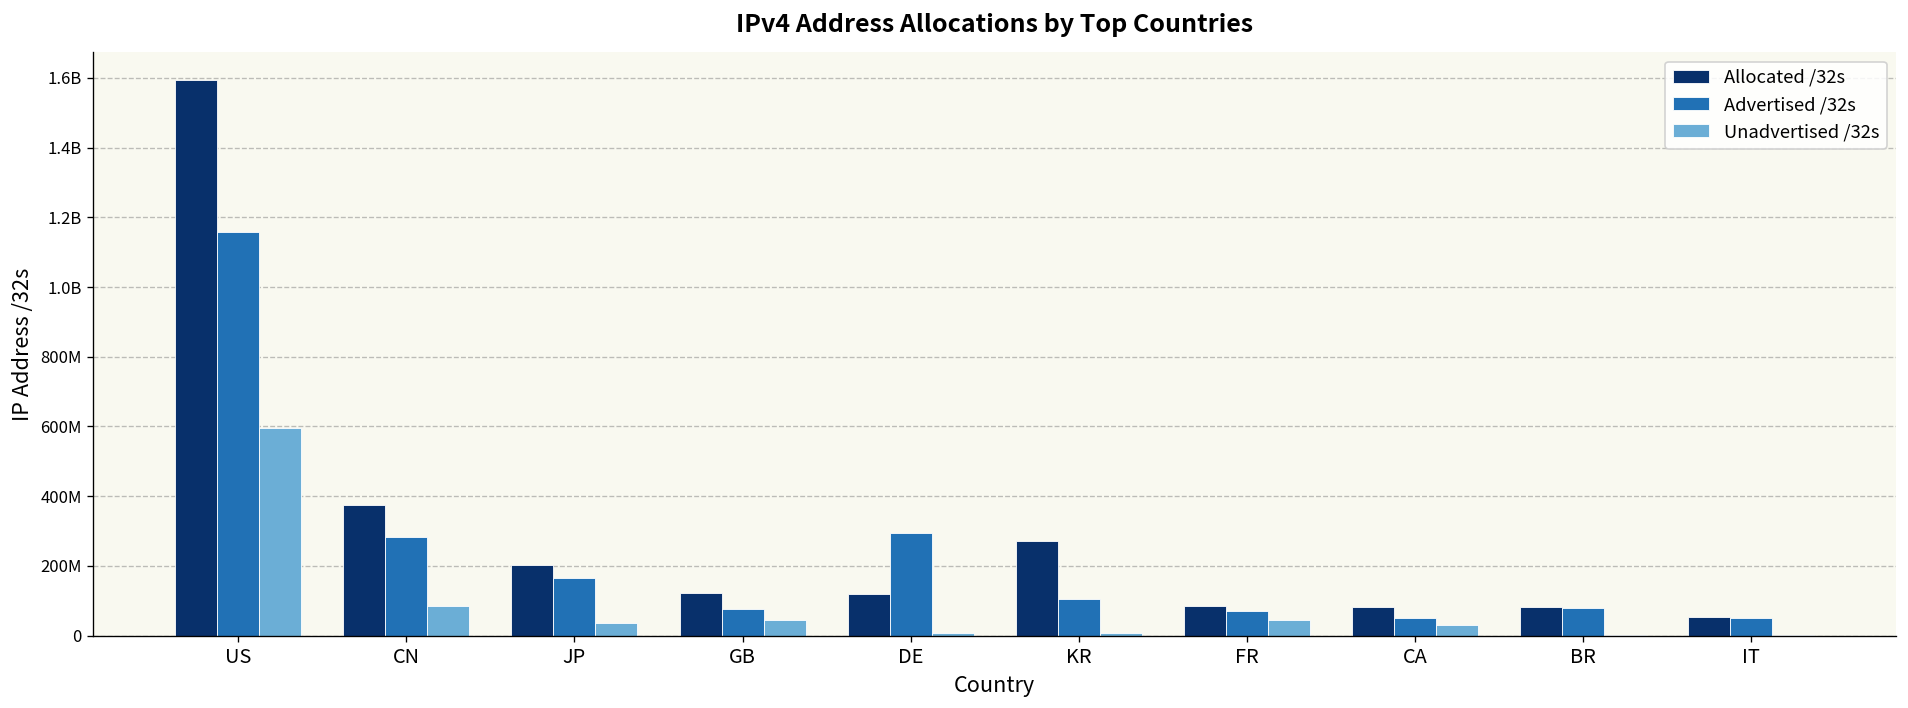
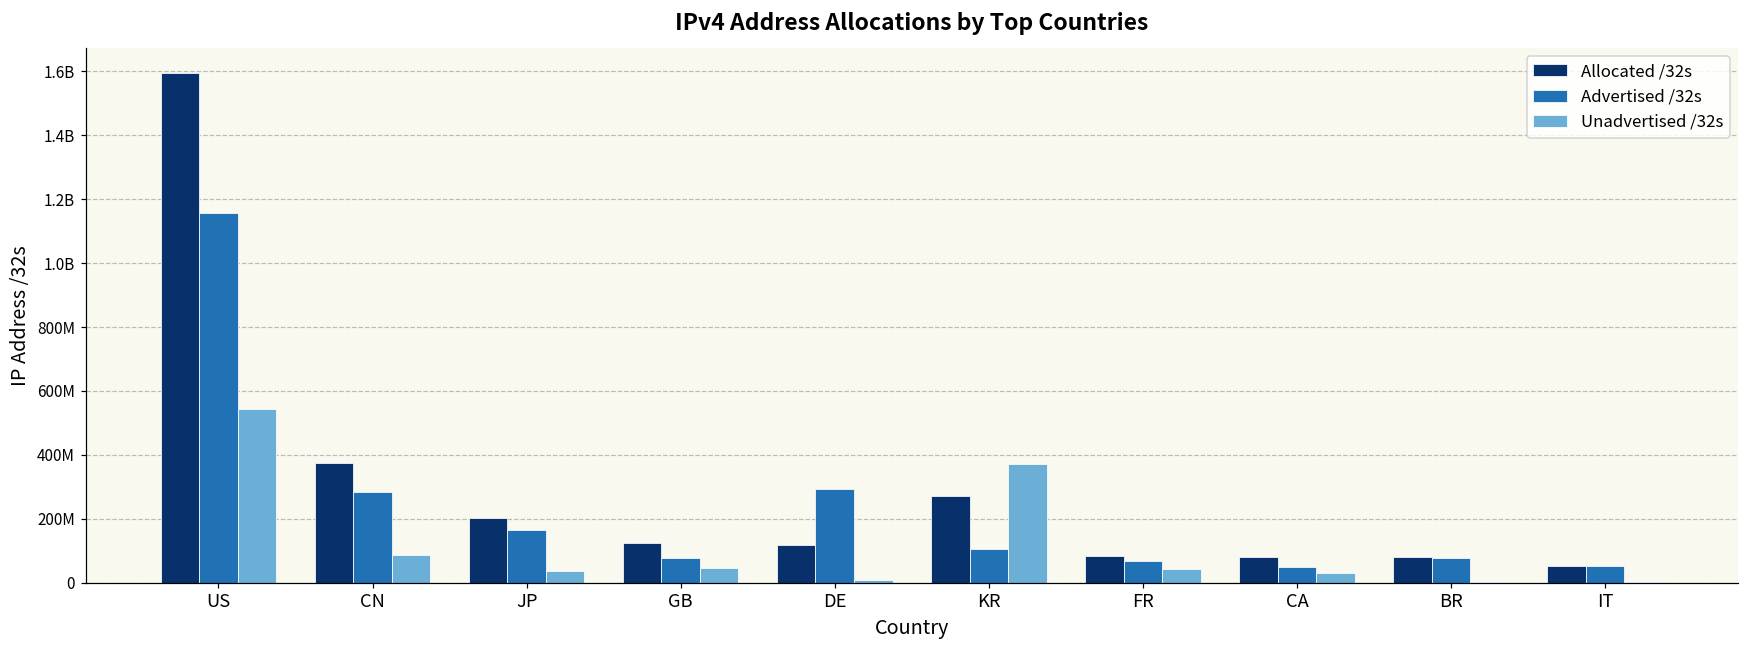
Unadvertised /32s, US: 600000000 -> 540000000
Unadvertised /32s, KR: 10000000 -> 370000000
